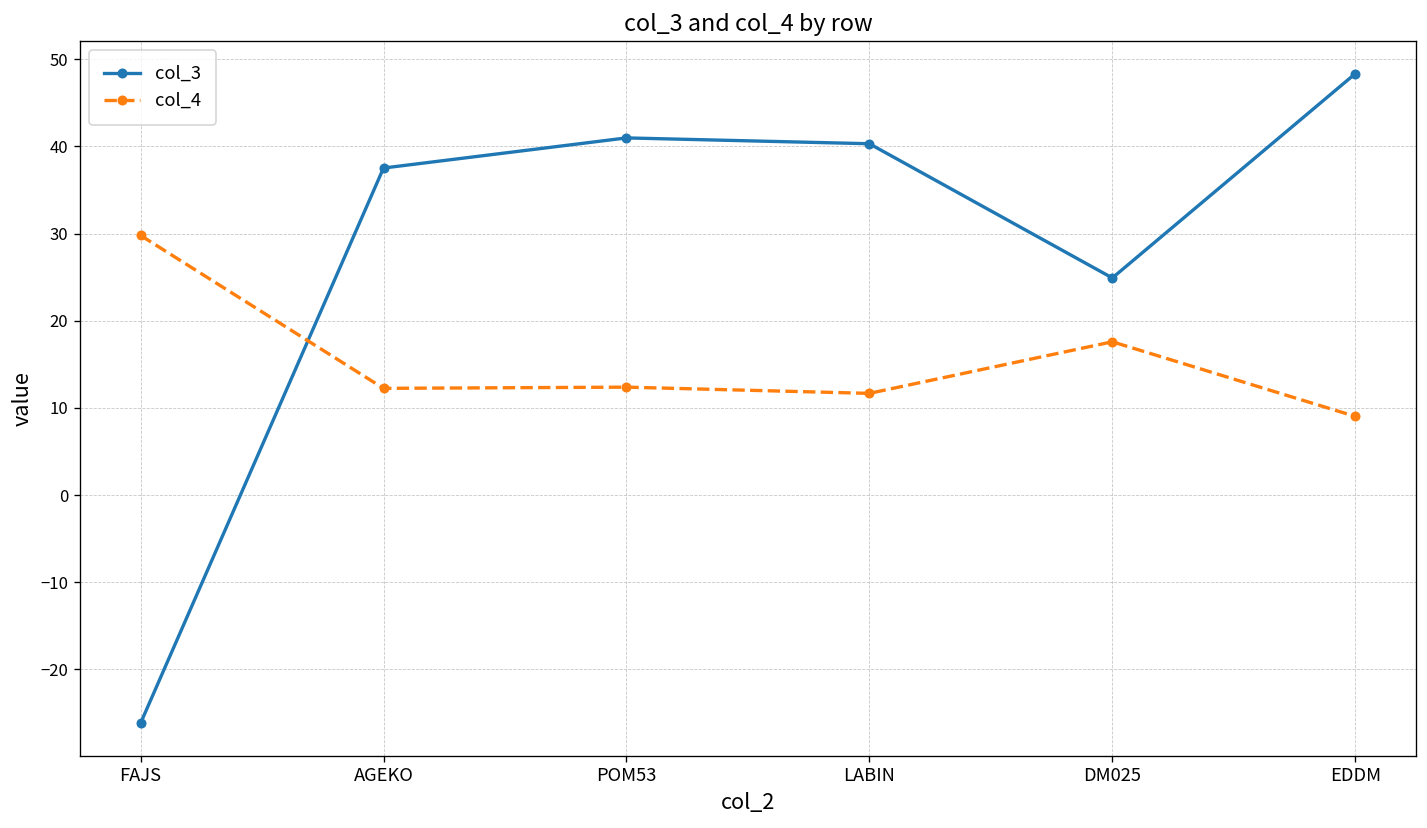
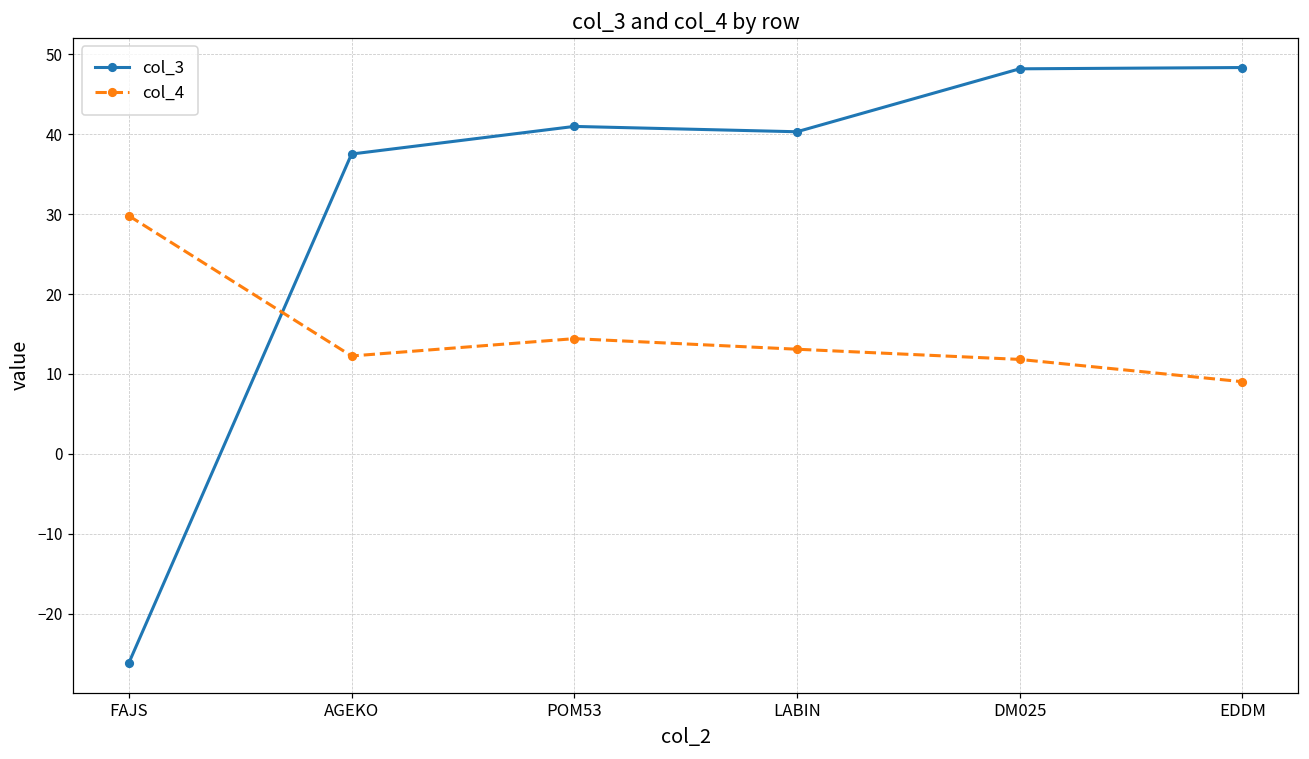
col_4, POM53: 12 -> 14
col_4, LABIN: 12 -> 13
col_3, DM025: 25 -> 48
col_4, DM025: 18 -> 12
